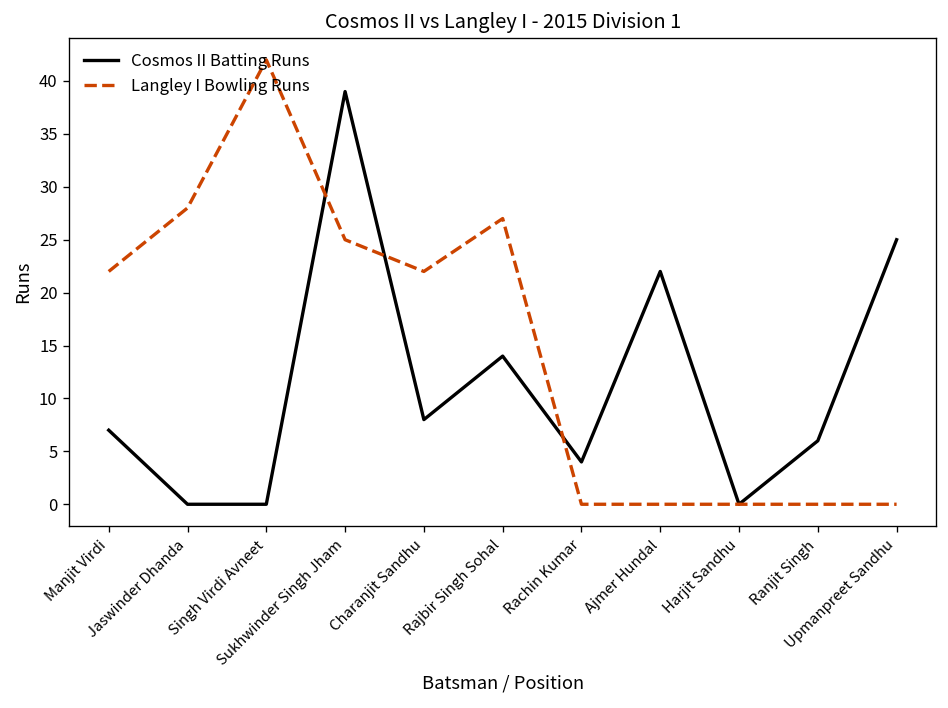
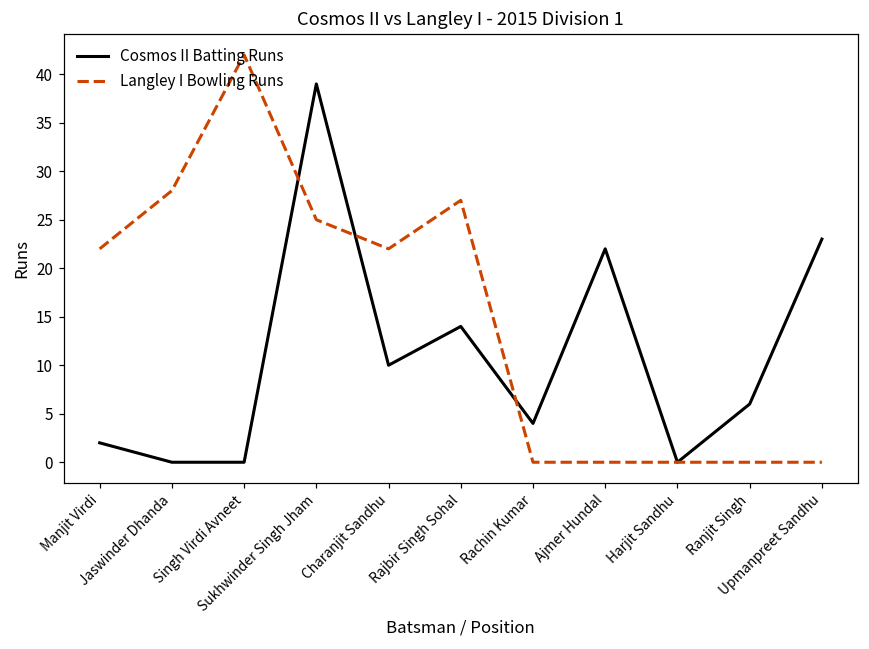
Cosmos II Batting Runs, Manjit Virdi: 7 -> 2
Cosmos II Batting Runs, Charanjit Sandhu: 8 -> 10
Cosmos II Batting Runs, Upmanpreet Sandhu: 25 -> 23
